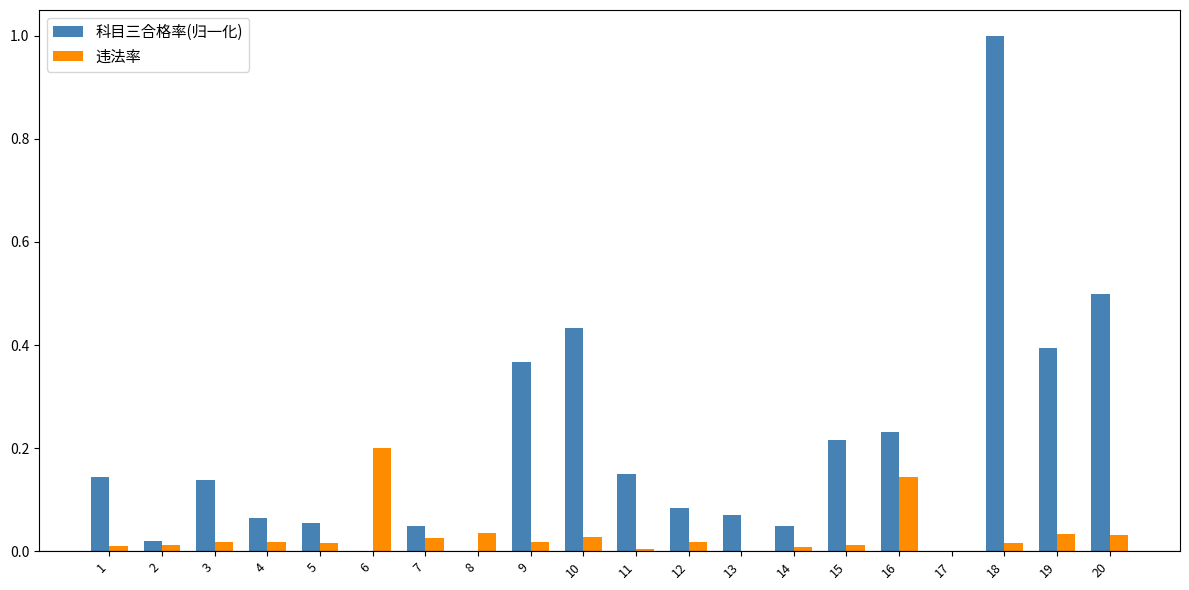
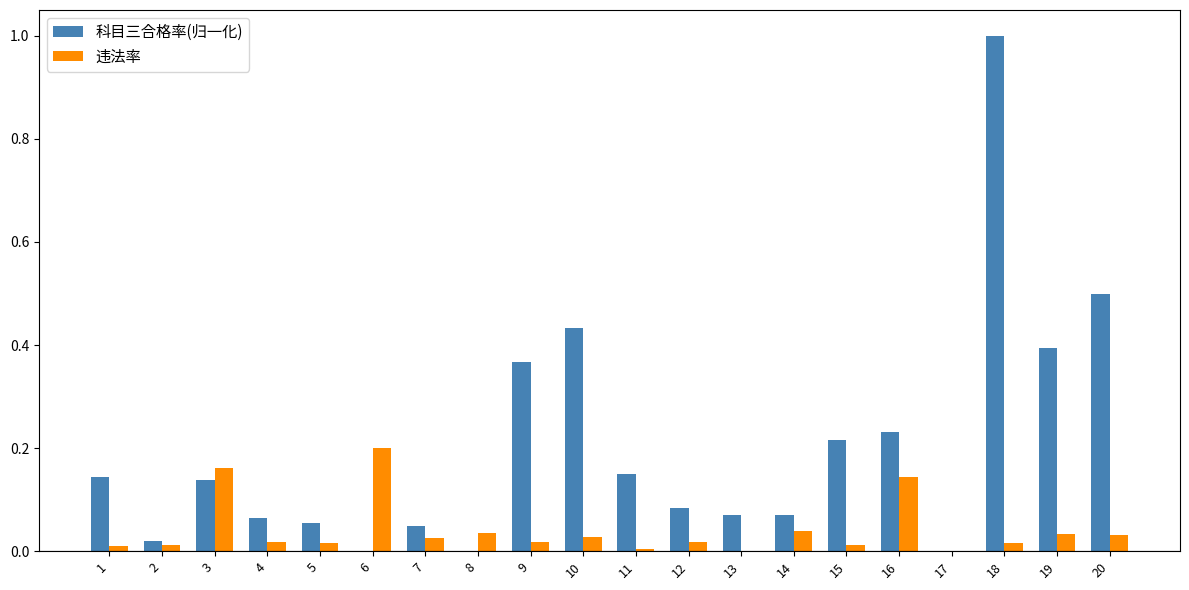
违法率, 3: 0.02 -> 0.16
科目三合格率(归一化), 14: 0.05 -> 0.07
违法率, 14: 0.01 -> 0.04
